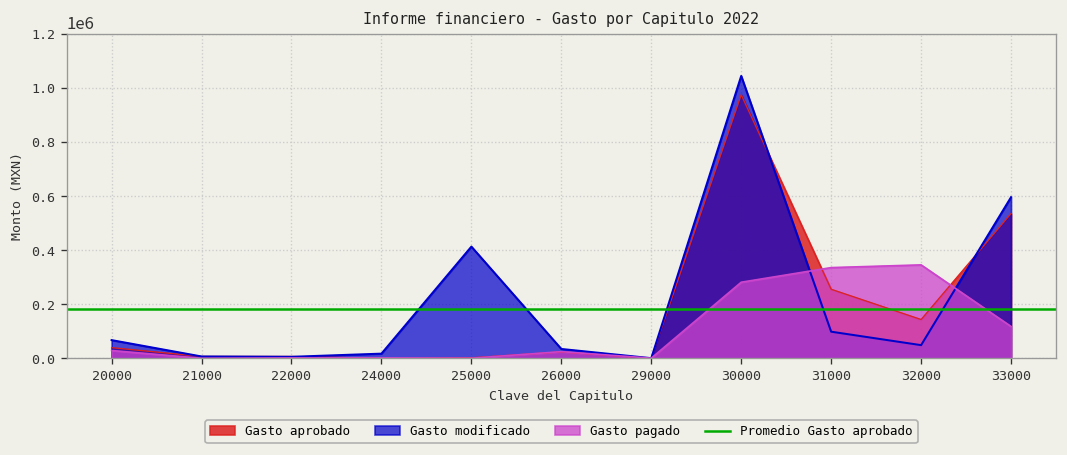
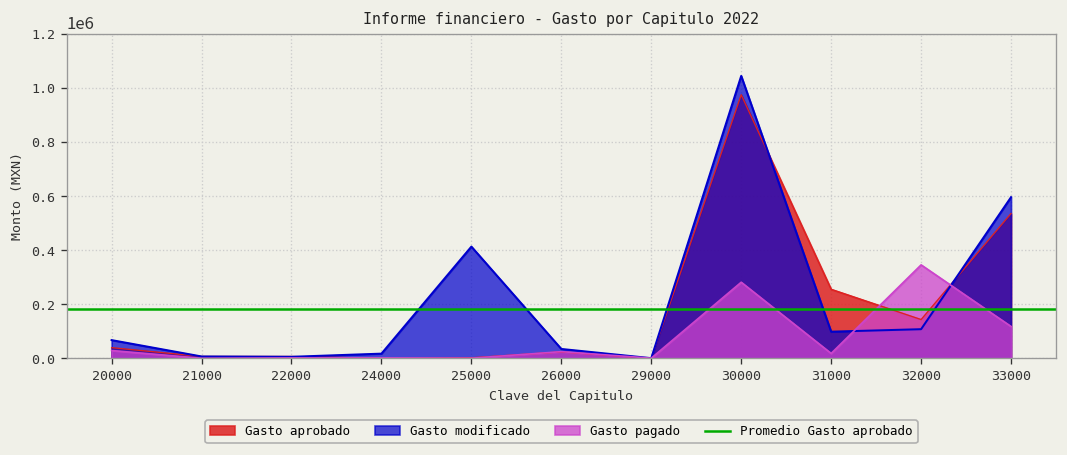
Gasto pagado, 31000: 340000 -> 20000
Gasto modificado, 32000: 50000 -> 110000
